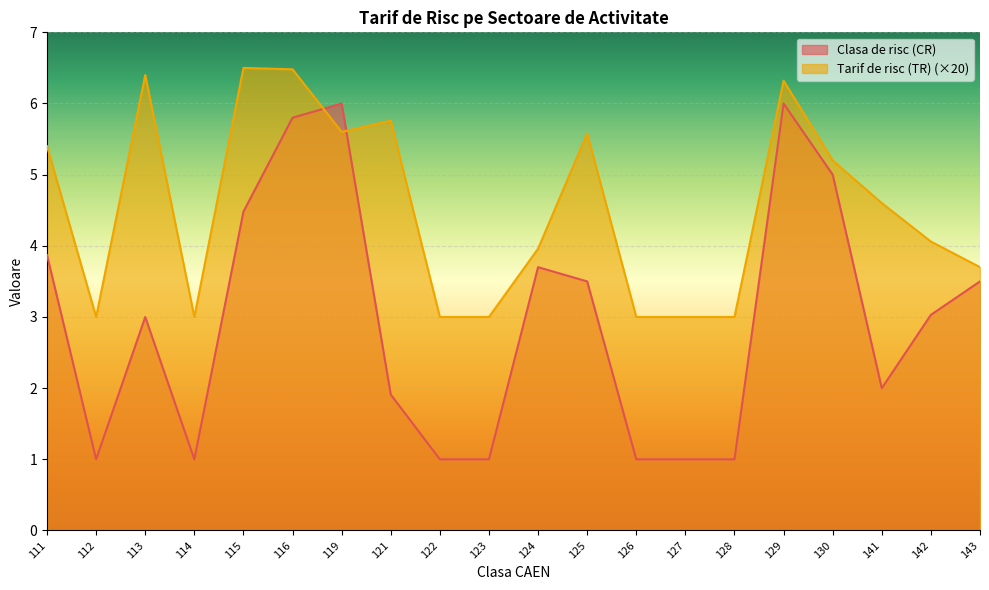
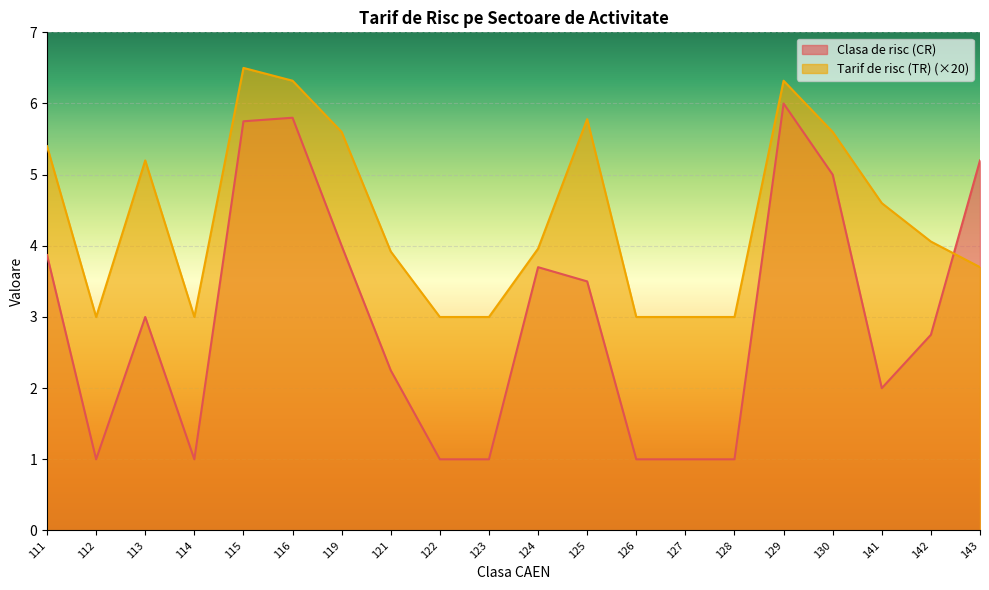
Tarif de risc (TR) (×20), 113: 6.4 -> 5.2
Clasa de risc (CR), 115: 4.5 -> 5.8
Tarif de risc (TR) (×20), 116: 6.5 -> 6.3
Clasa de risc (CR), 119: 6 -> 4
Clasa de risc (CR), 121: 1.9 -> 2.3
Tarif de risc (TR) (×20), 121: 5.8 -> 3.9
Tarif de risc (TR) (×20), 125: 5.6 -> 5.8
Tarif de risc (TR) (×20), 130: 5.2 -> 5.6
Clasa de risc (CR), 142: 3.0 -> 2.8
Clasa de risc (CR), 143: 3.5 -> 5.2
